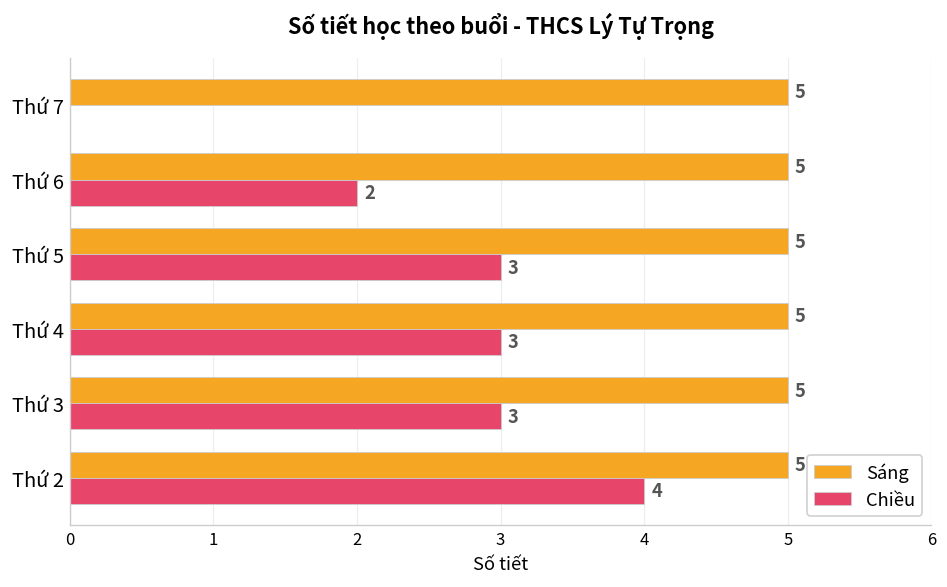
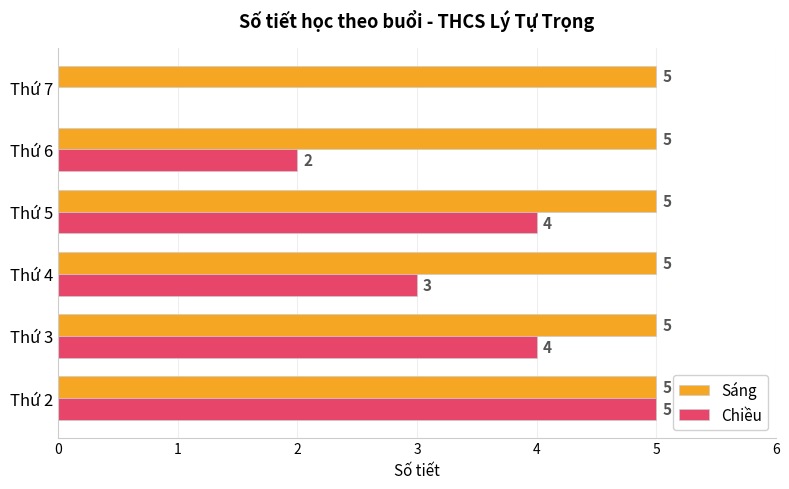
Chiều, Thứ 5: 3 -> 4
Chiều, Thứ 3: 3 -> 4
Chiều, Thứ 2: 4 -> 5
